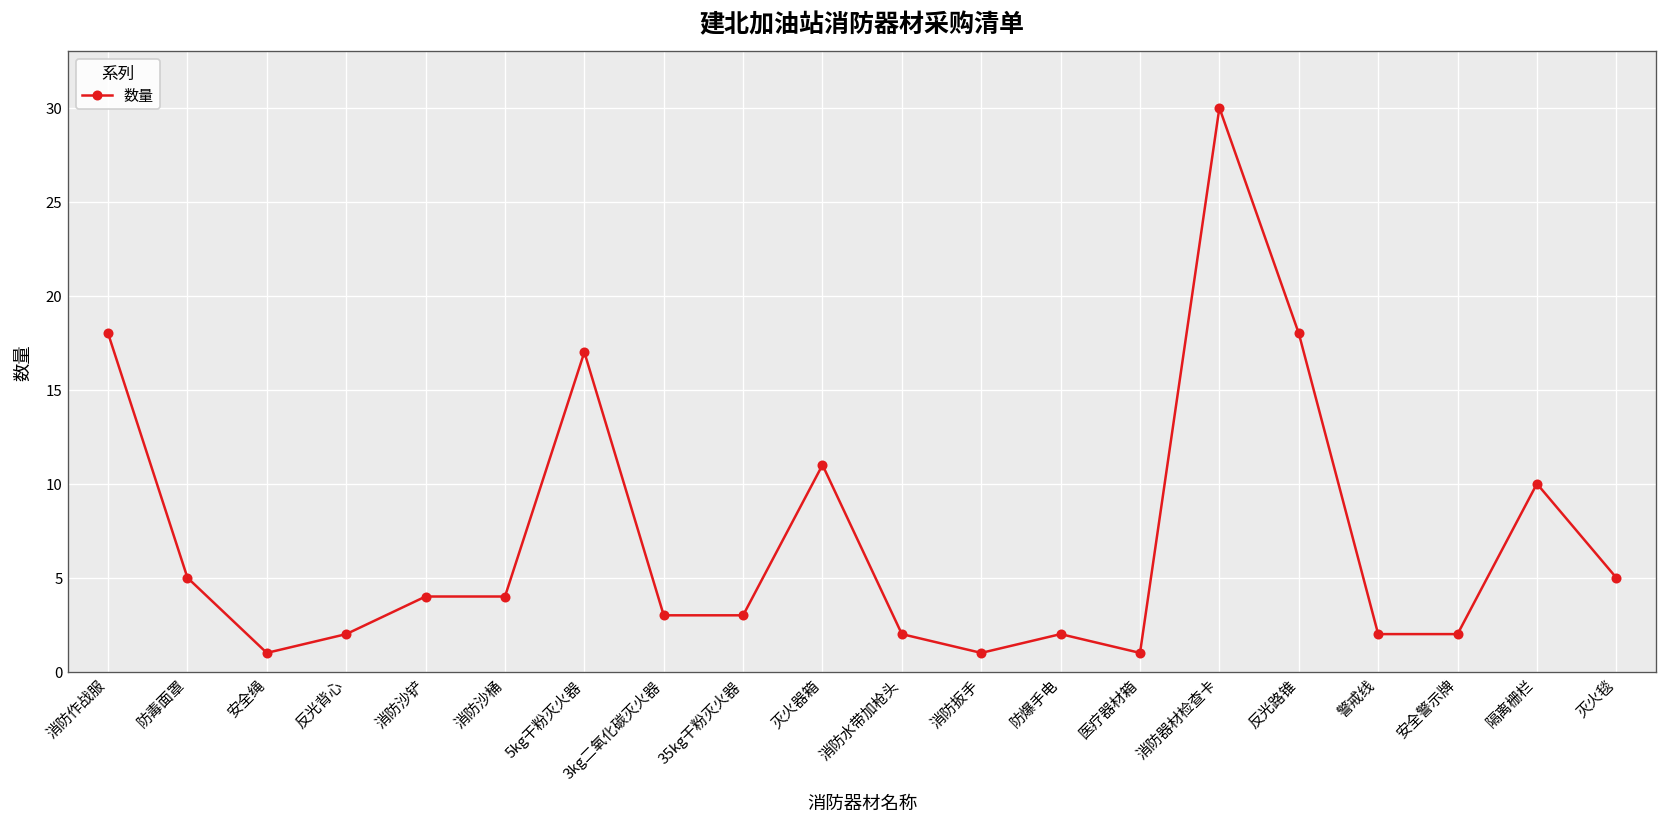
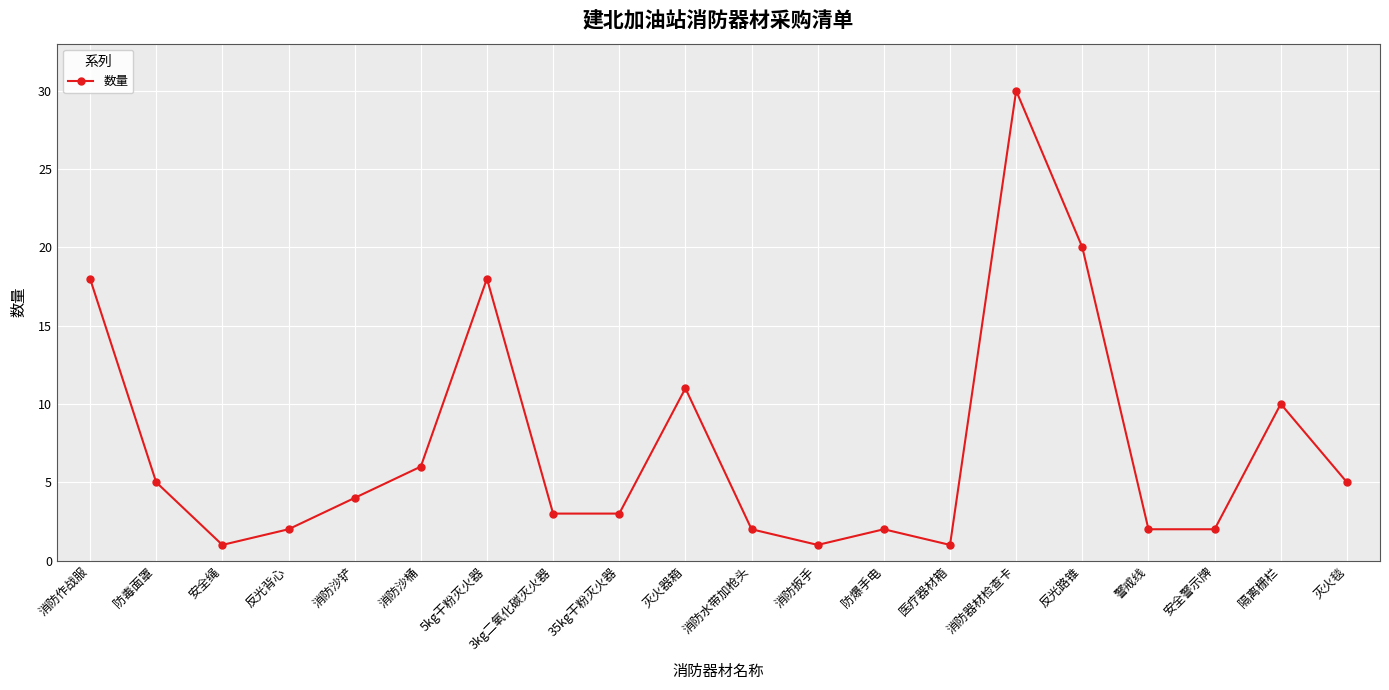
消防沙桶: 4 -> 6
5kg干粉灭火器: 17 -> 18
反光路锥: 18 -> 20
